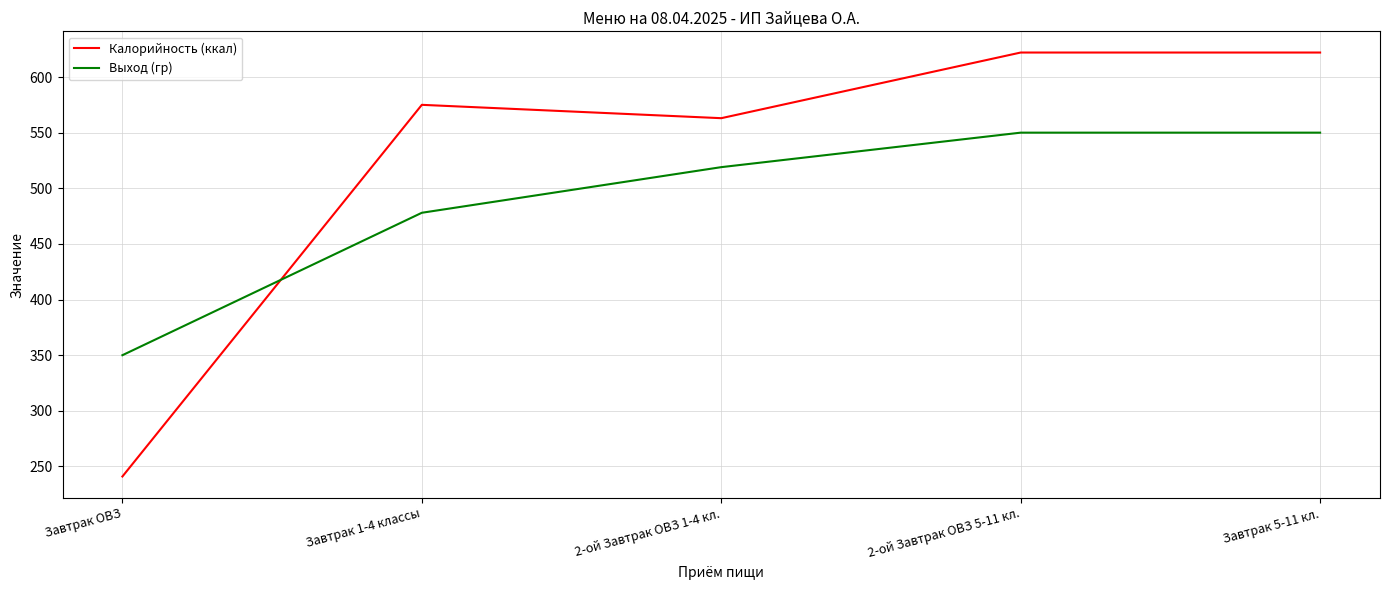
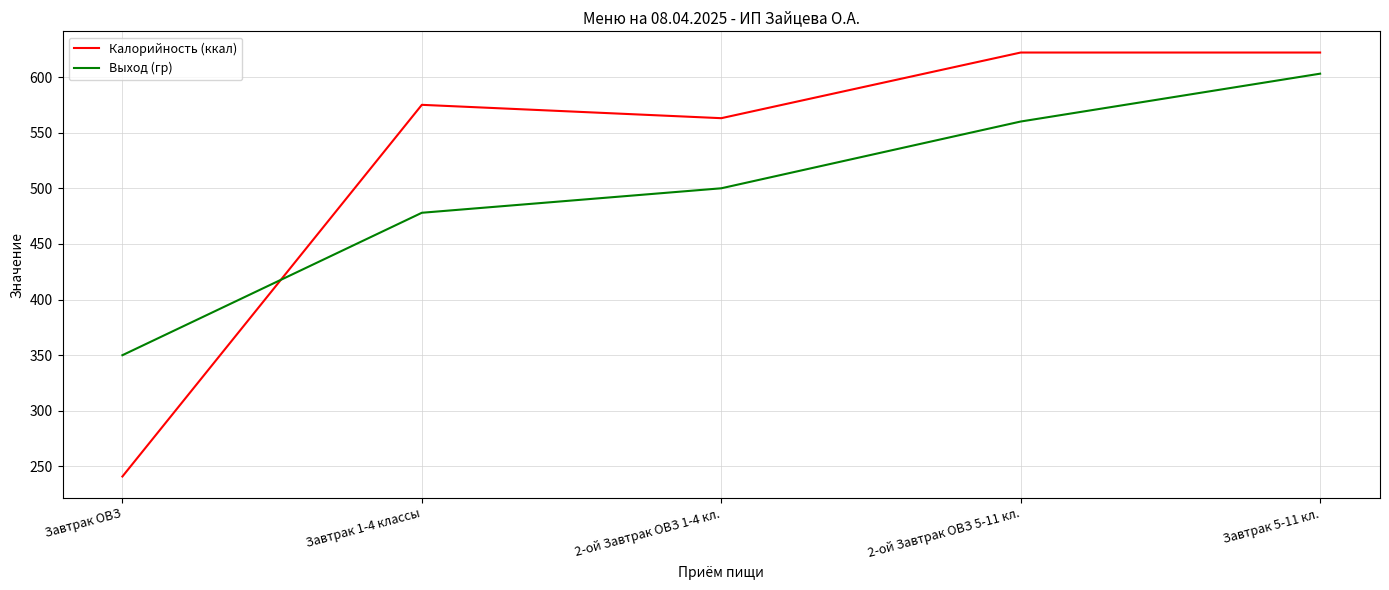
Выход (гр), 2-ой Завтрак ОВЗ 1-4 кл.: 519 -> 500
Выход (гр), 2-ой Завтрак ОВЗ 5-11 кл.: 550 -> 560
Выход (гр), Завтрак 5-11 кл.: 550 -> 603
